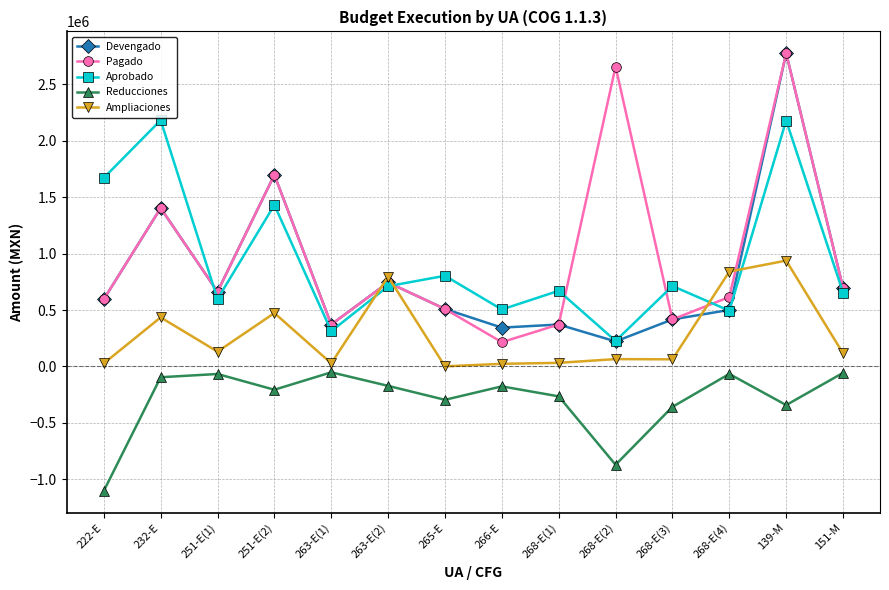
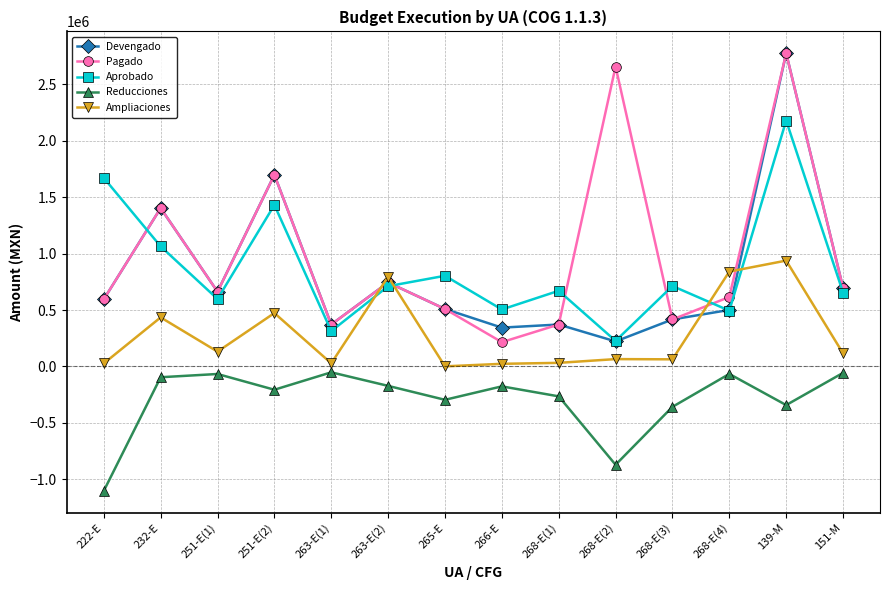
Aprobado, 232-E: 2180000 -> 1060000
